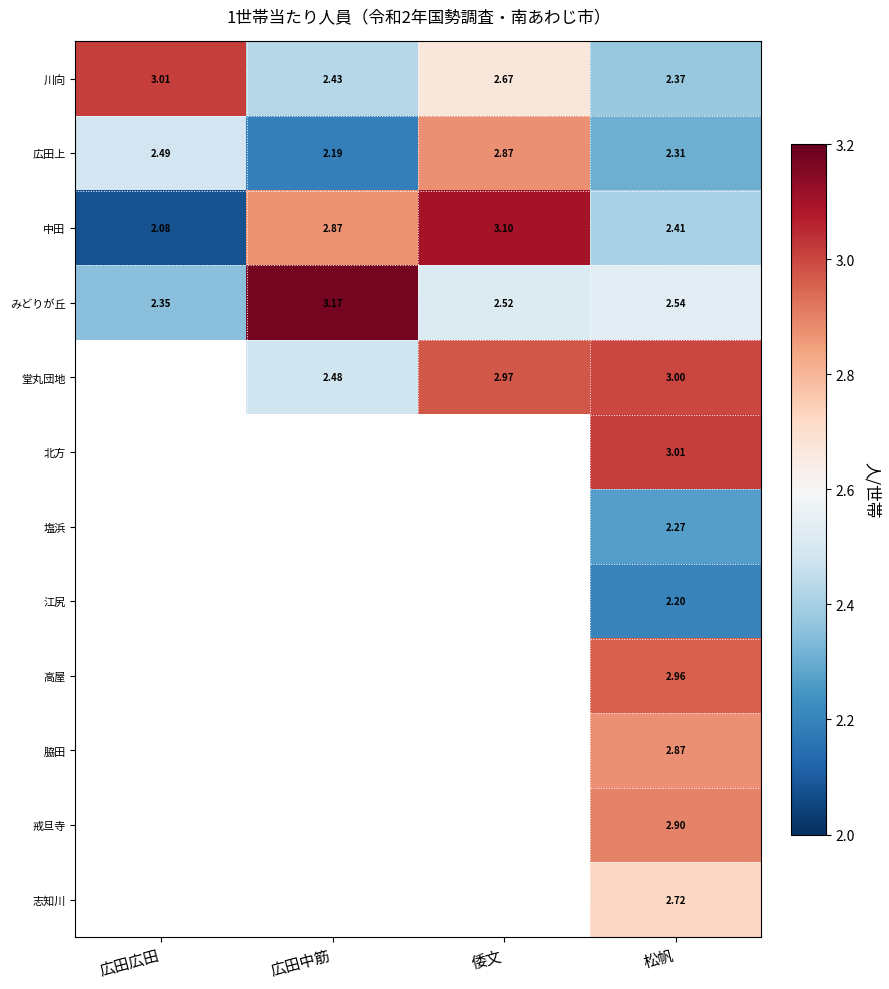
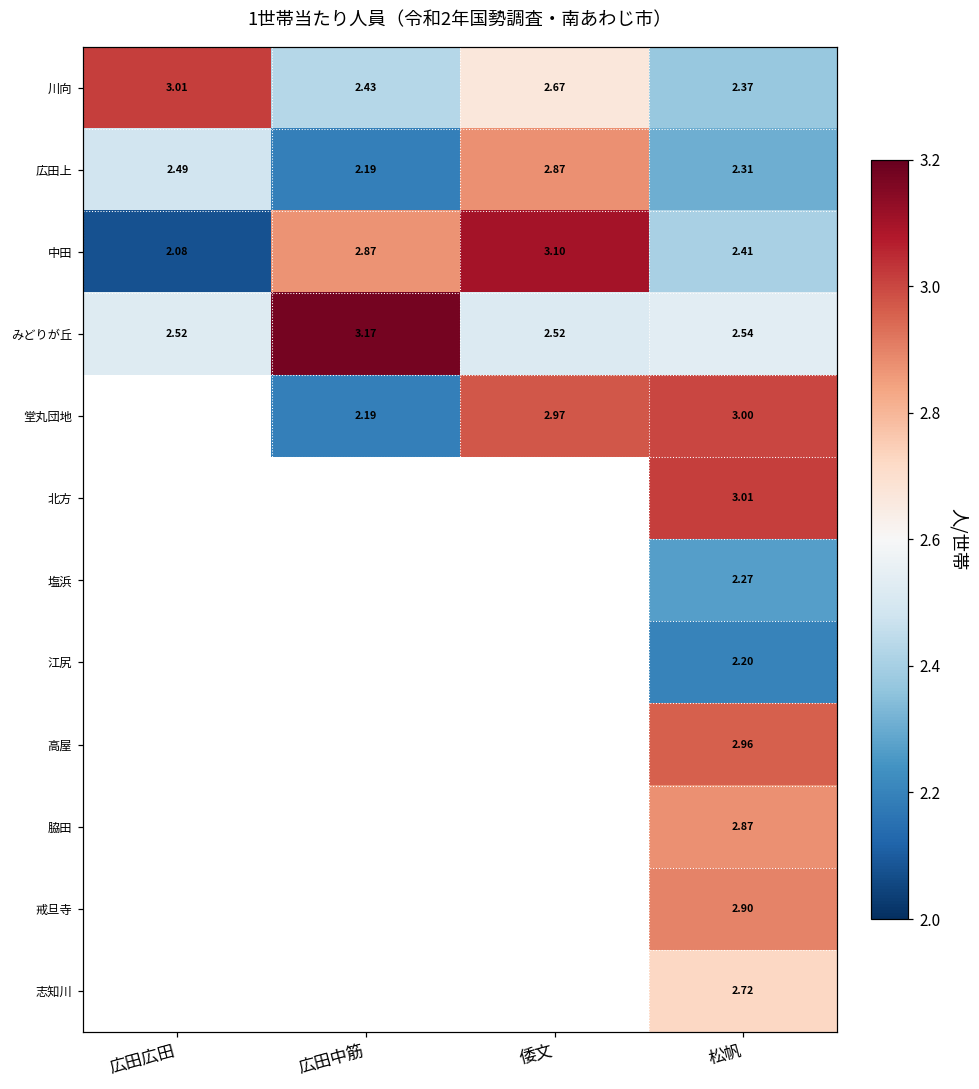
みどりが丘, 広田広田: 2.35 -> 2.52
堂丸団地, 広田中筋: 2.48 -> 2.19
